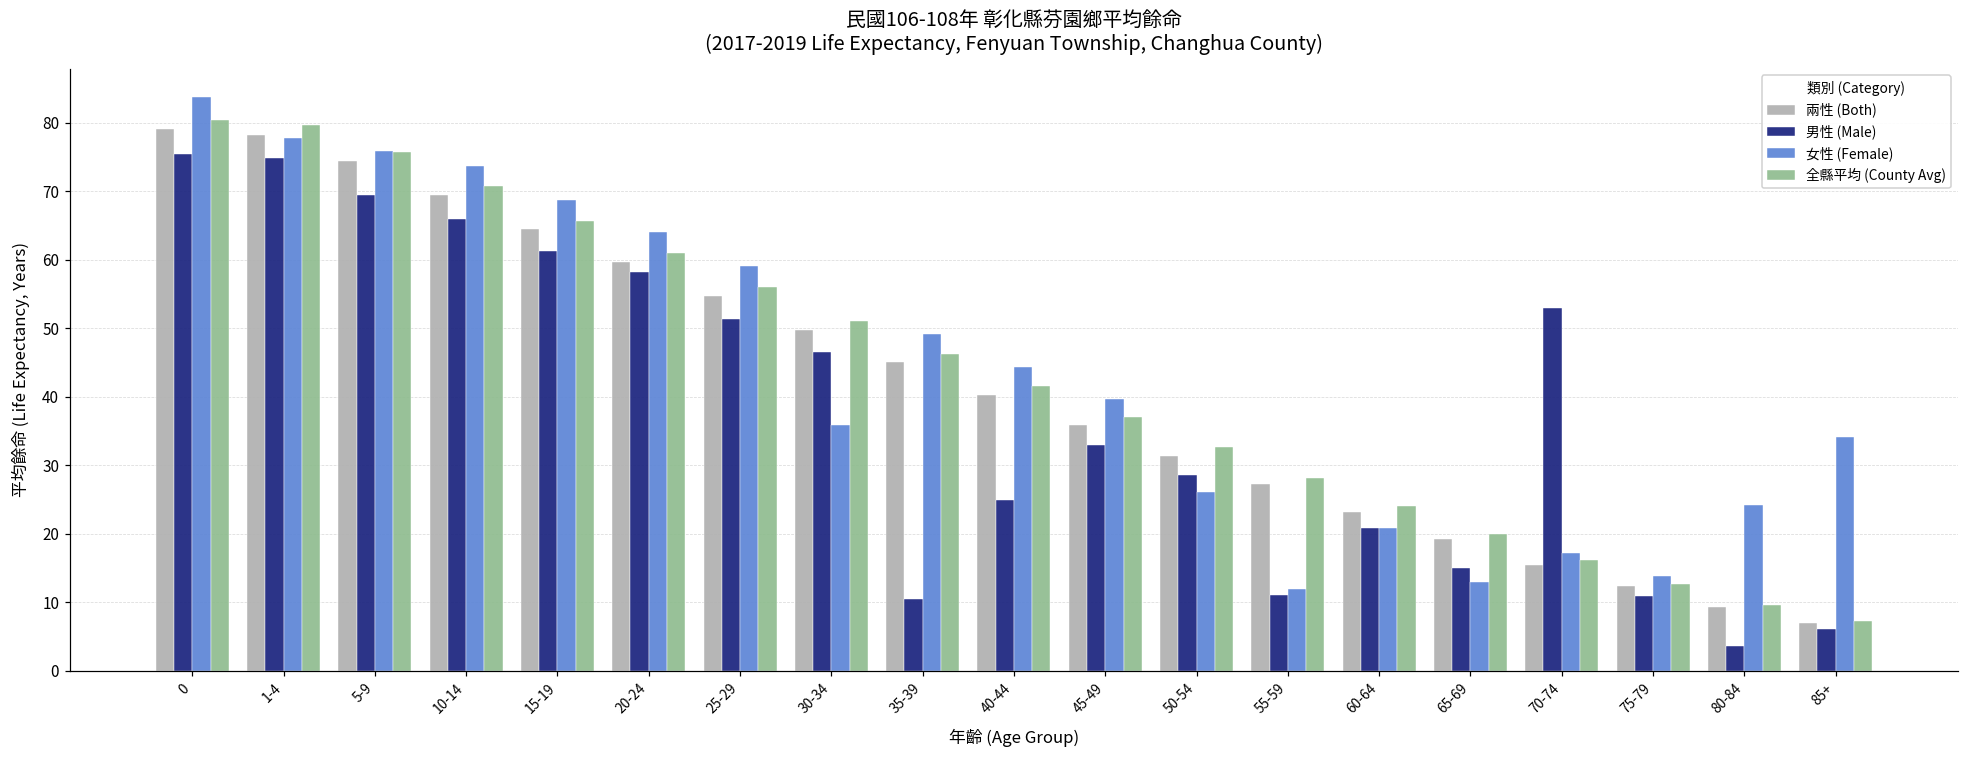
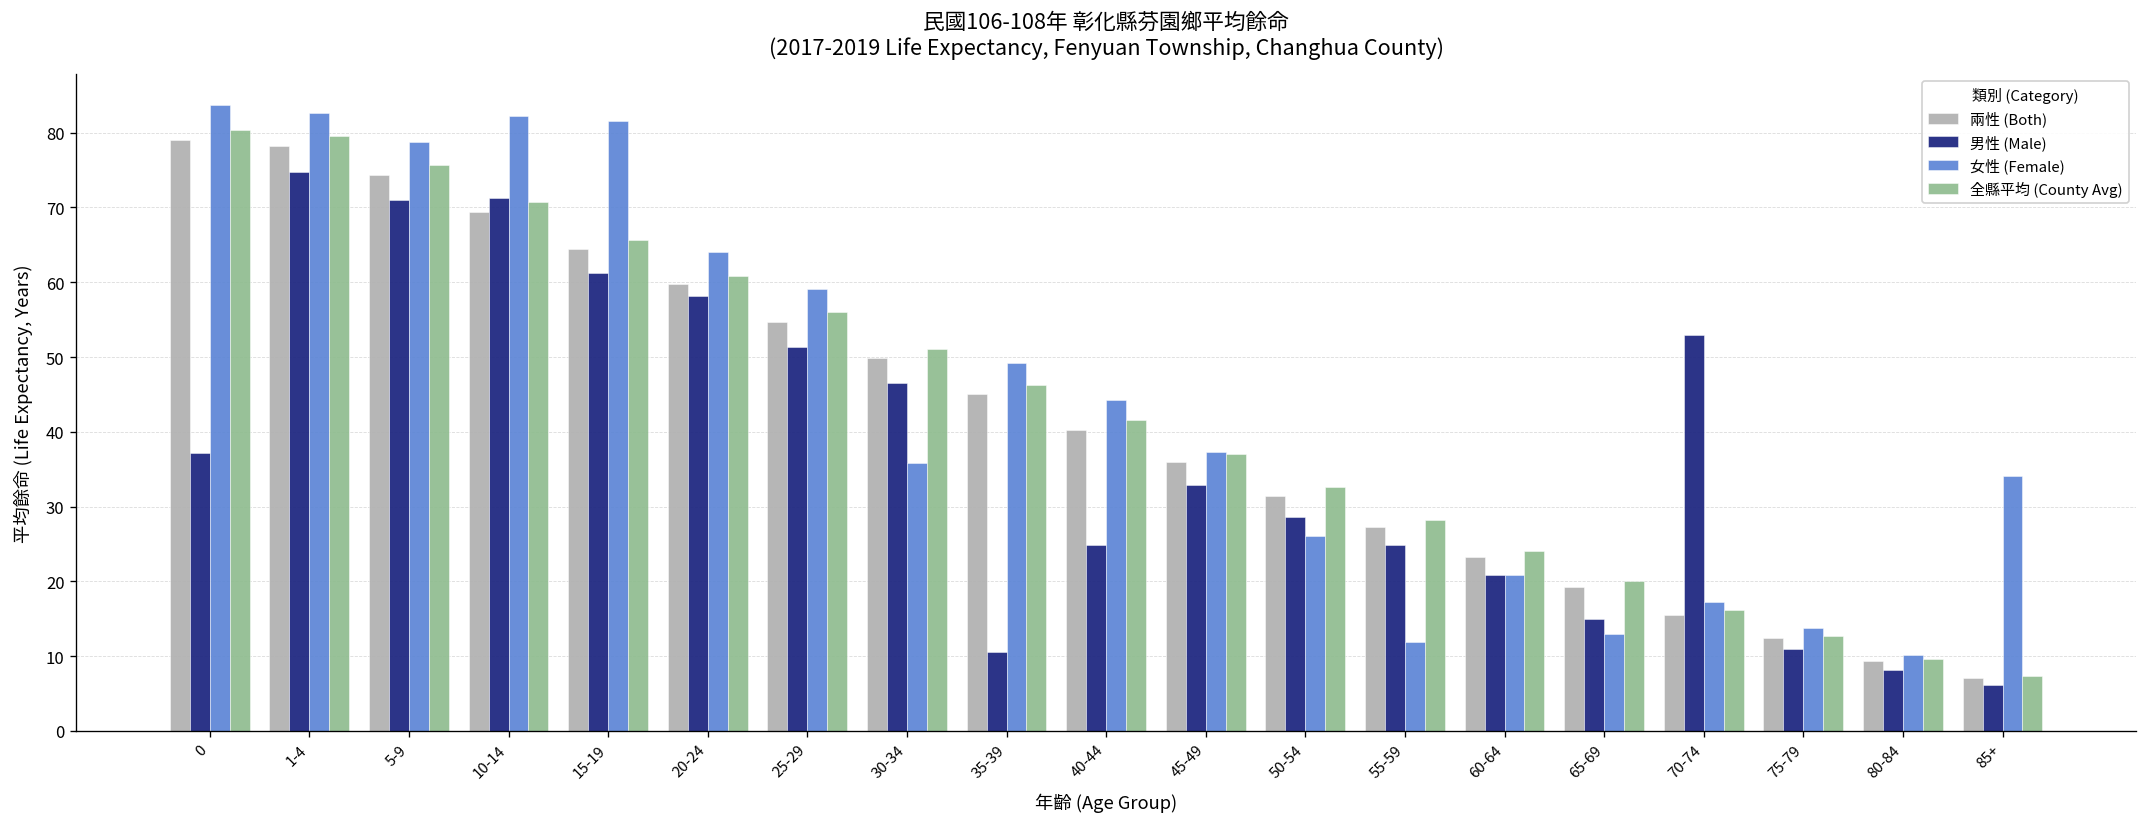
男性 (Male), 0: 75 -> 37
女性 (Female), 1-4: 78 -> 83
男性 (Male), 5-9: 69 -> 71
女性 (Female), 5-9: 76 -> 79
男性 (Male), 10-14: 66 -> 71
女性 (Female), 10-14: 74 -> 82
女性 (Female), 15-19: 69 -> 82
女性 (Female), 45-49: 40 -> 37
男性 (Male), 55-59: 11 -> 25
男性 (Male), 80-84: 4 -> 8
女性 (Female), 80-84: 24 -> 10
